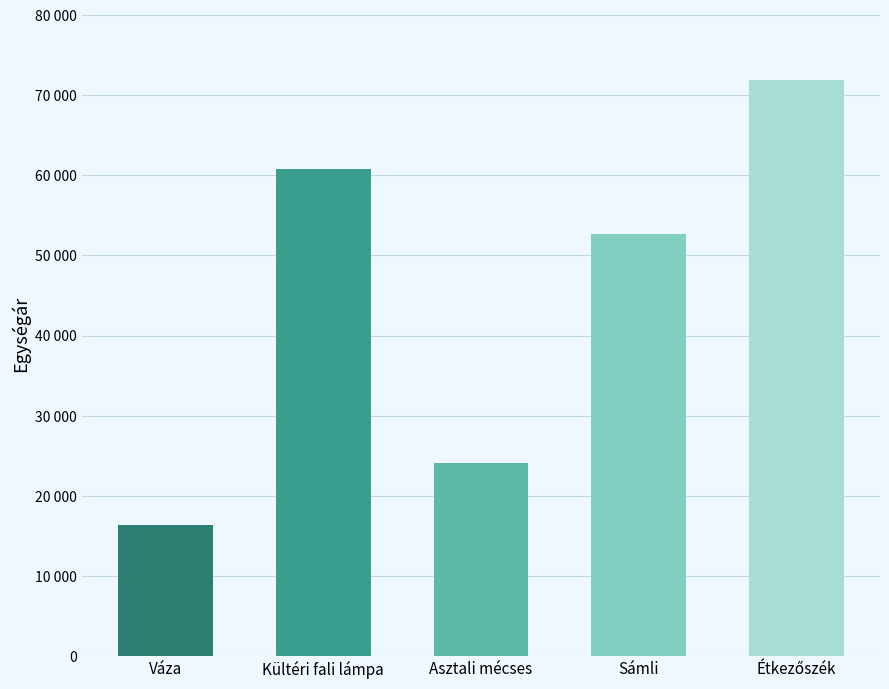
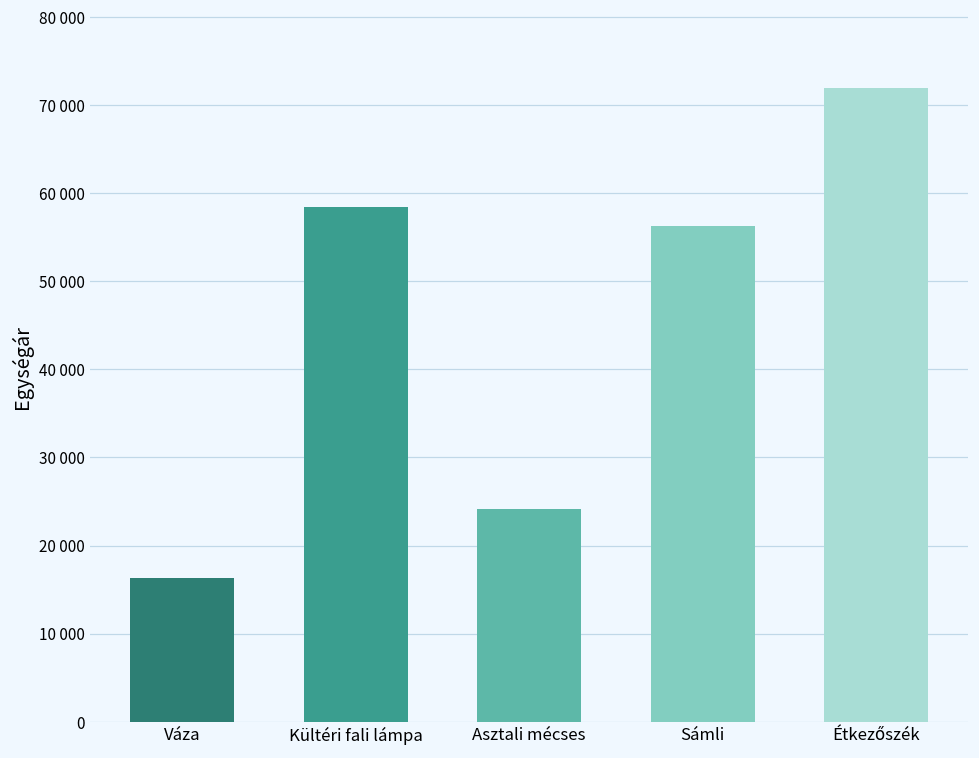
Kültéri fali lámpa: 61000 -> 58000
Sámli: 53000 -> 56000
